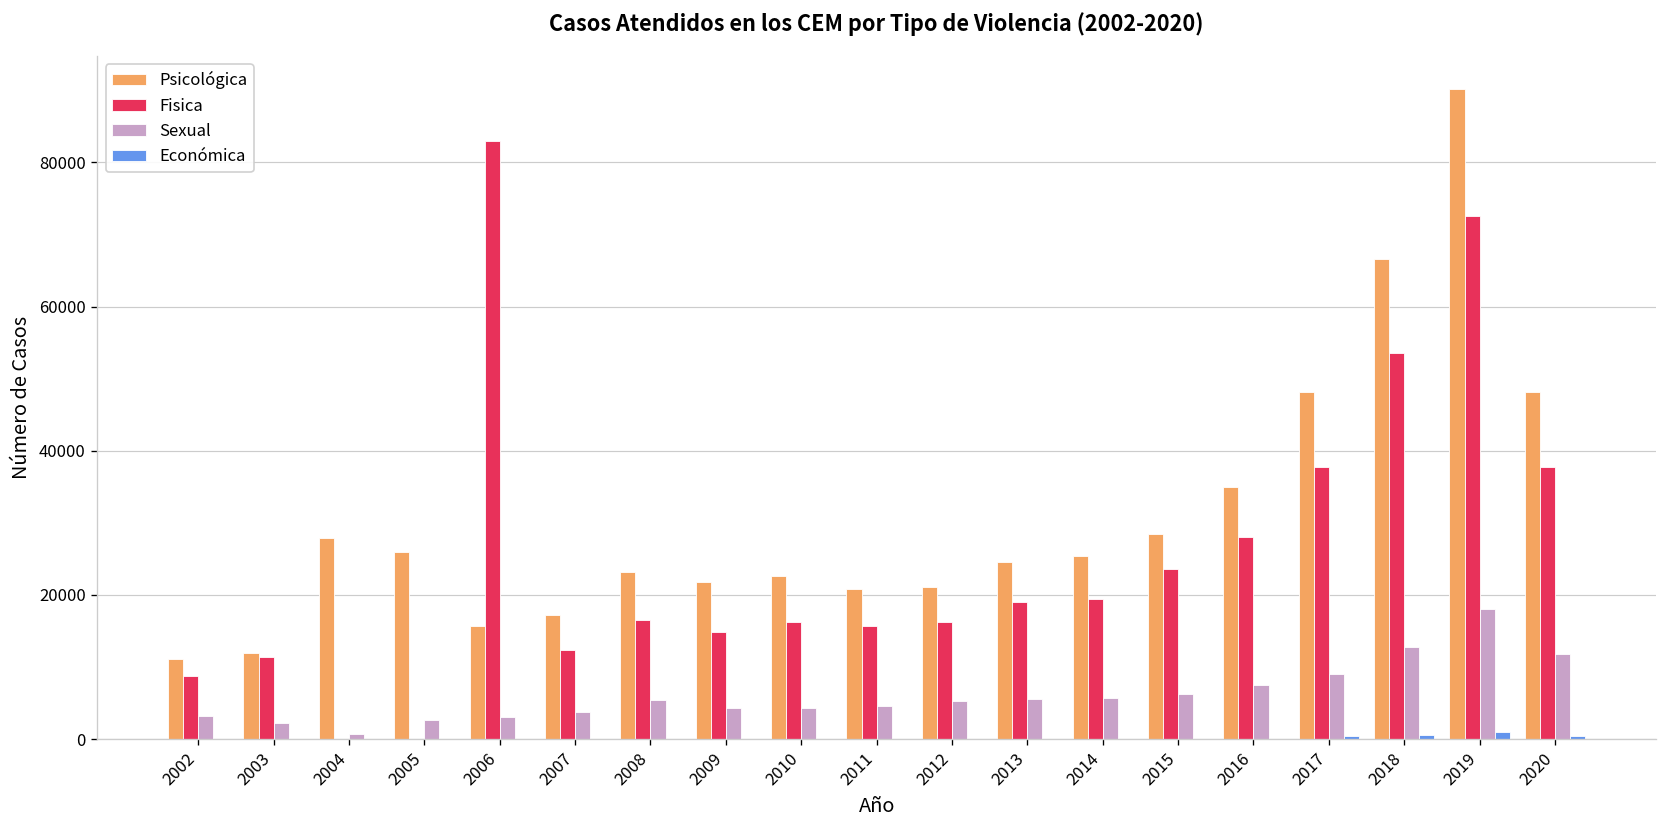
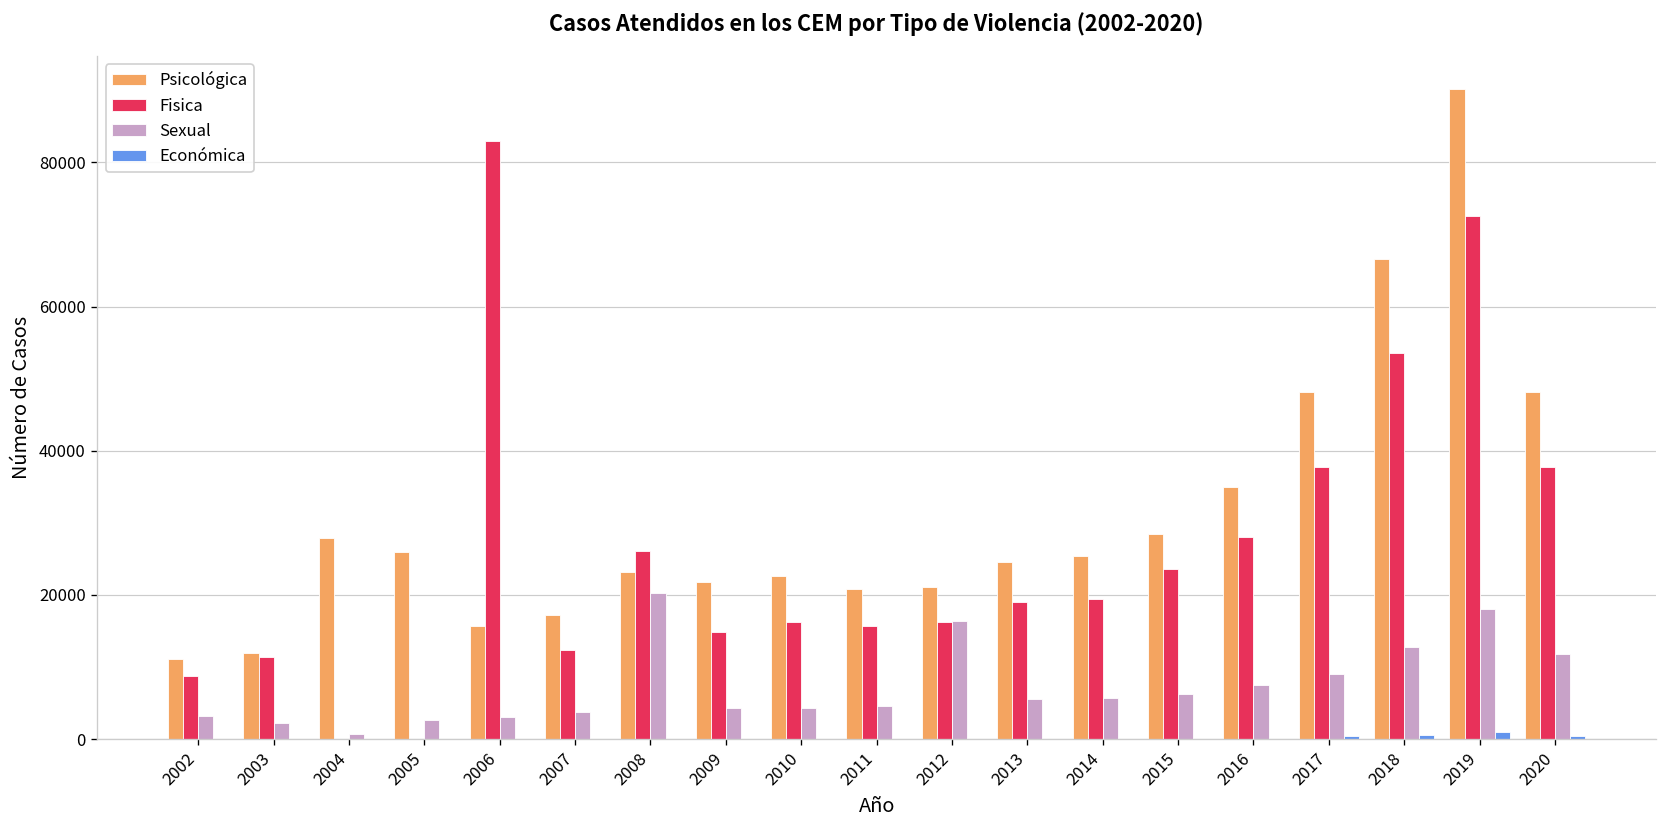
Fisica, 2008: 17000 -> 26000
Sexual, 2008: 5000 -> 20000
Sexual, 2012: 5000 -> 16000
